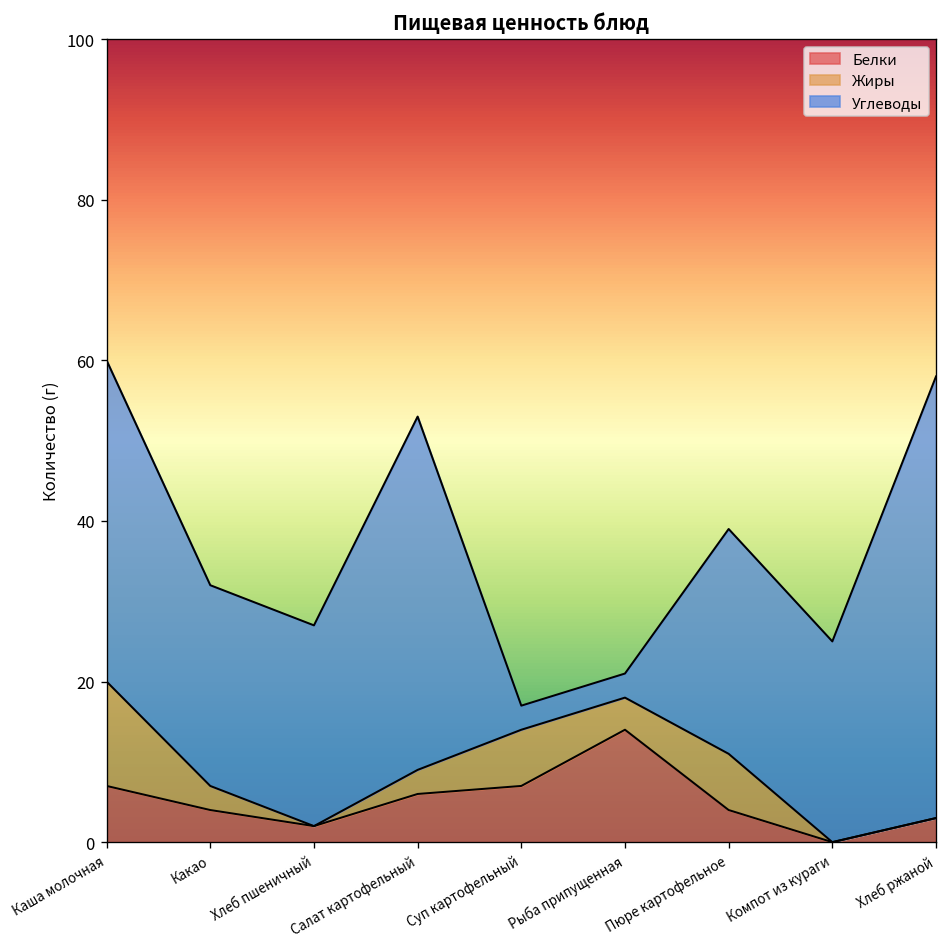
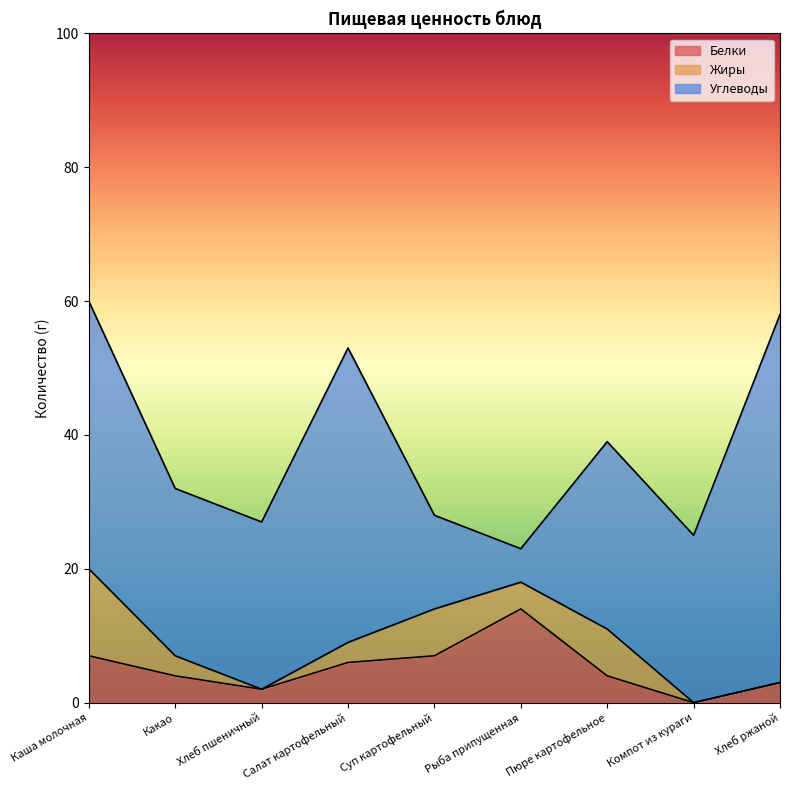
Углеводы, Суп картофельный: 3 -> 14
Углеводы, Рыба припущенная: 3 -> 5
